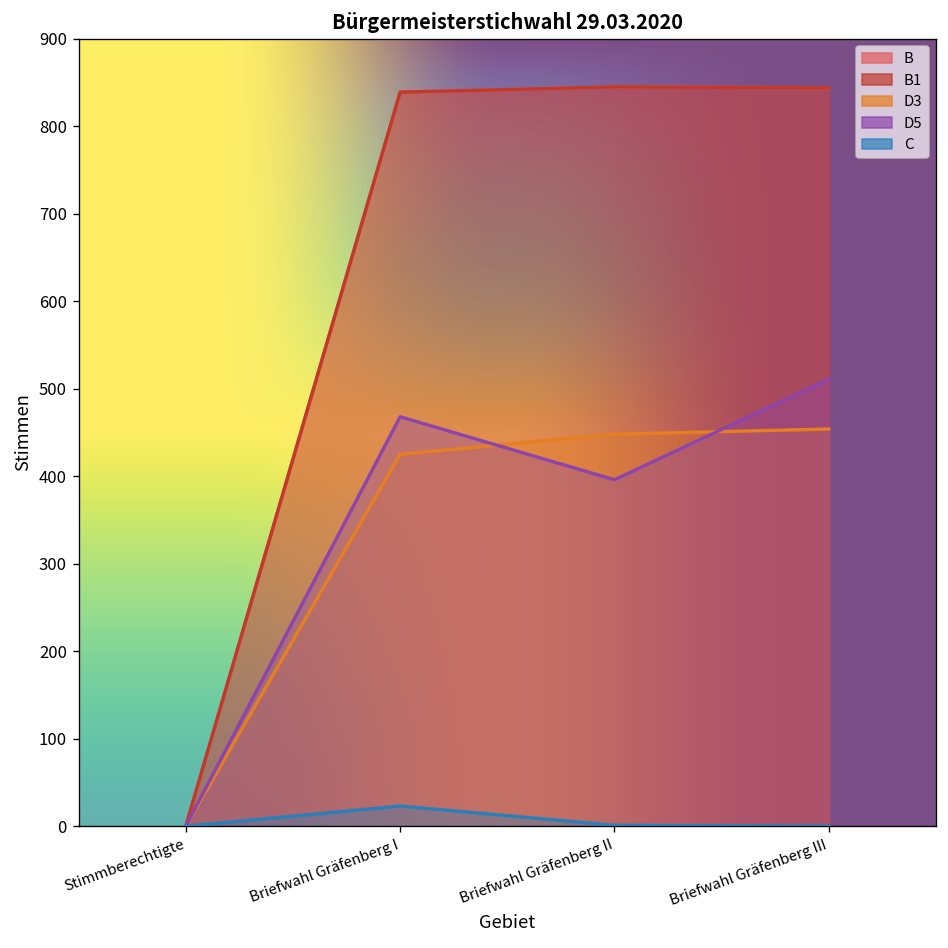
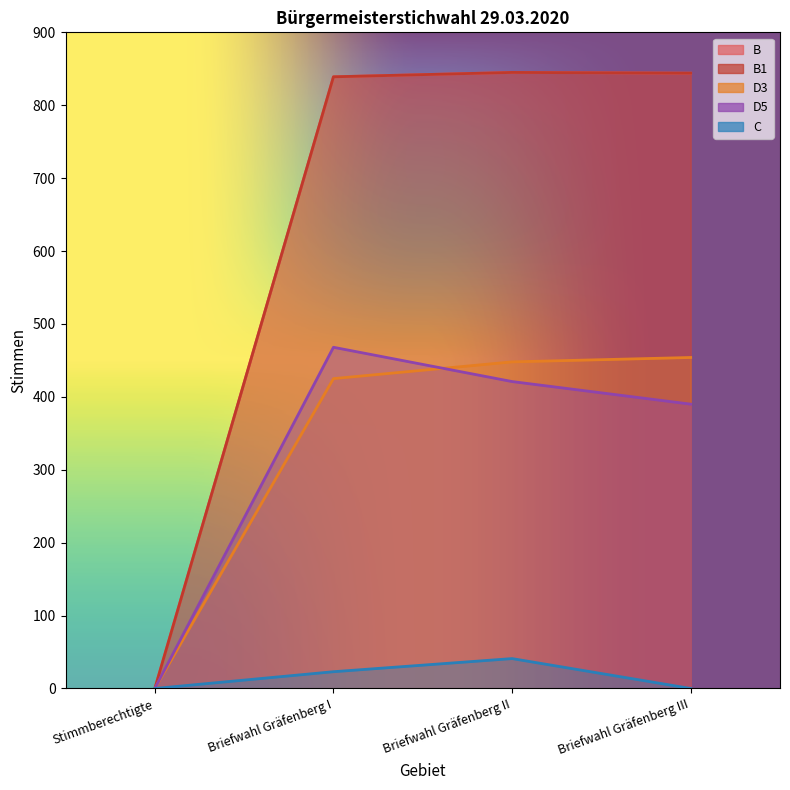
D5, Briefwahl Gräfenberg II: 400 -> 420
C, Briefwahl Gräfenberg II: 0 -> 40
D5, Briefwahl Gräfenberg III: 510 -> 390
